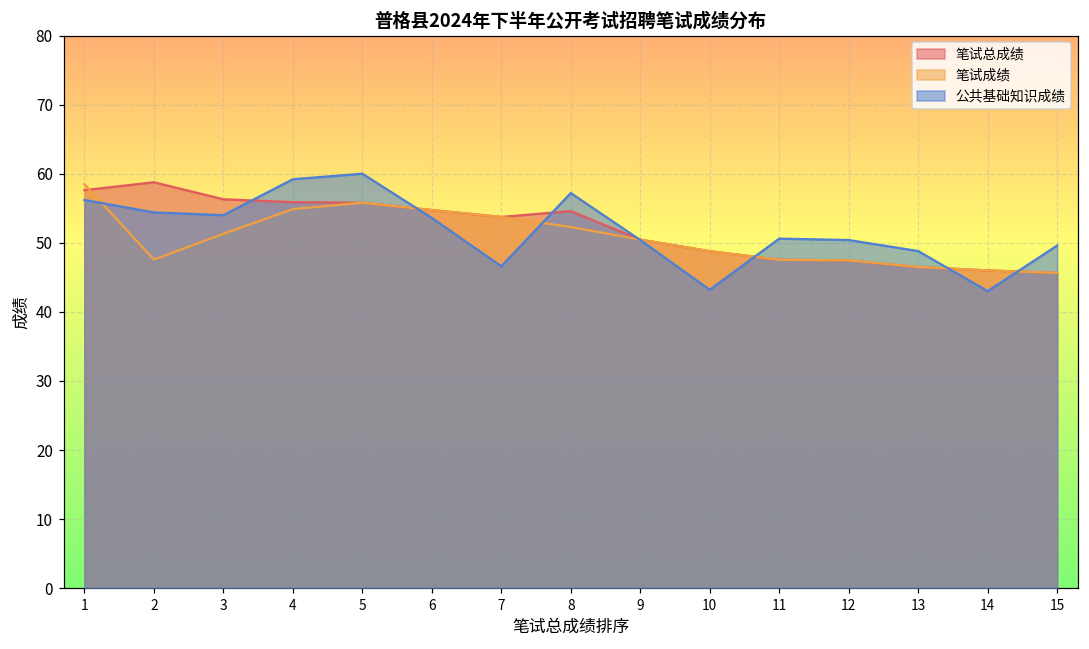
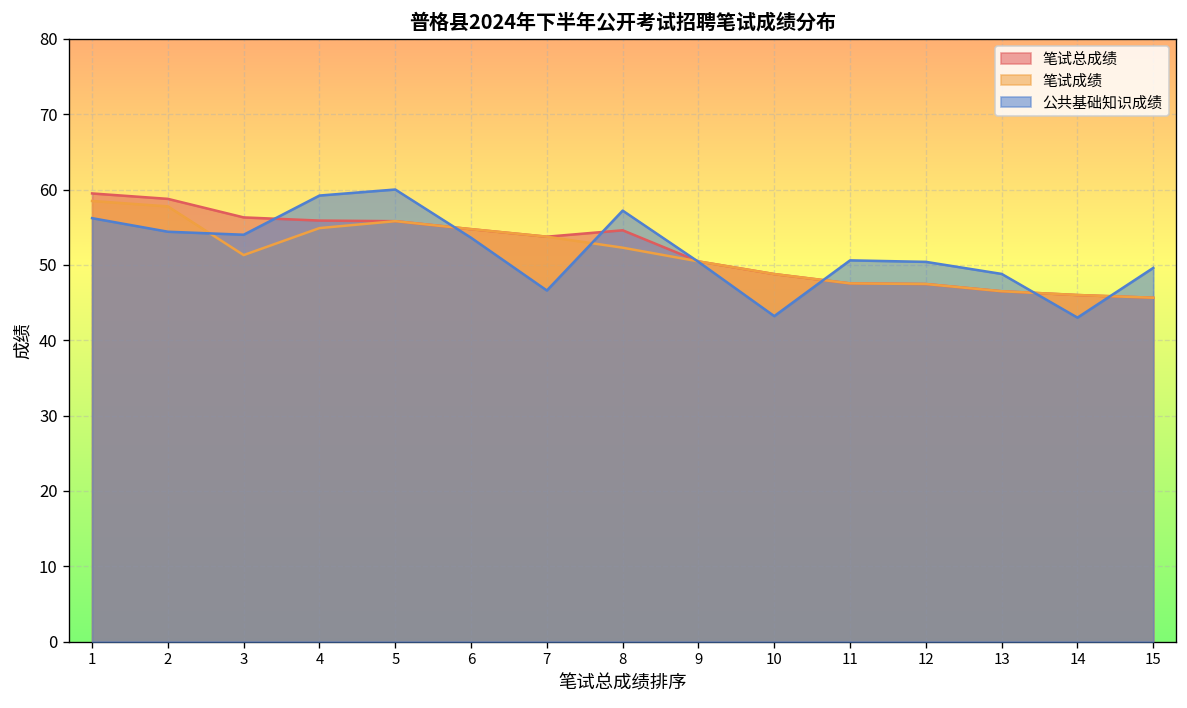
笔试总成绩, 1: 58 -> 59
笔试成绩, 2: 48 -> 58
